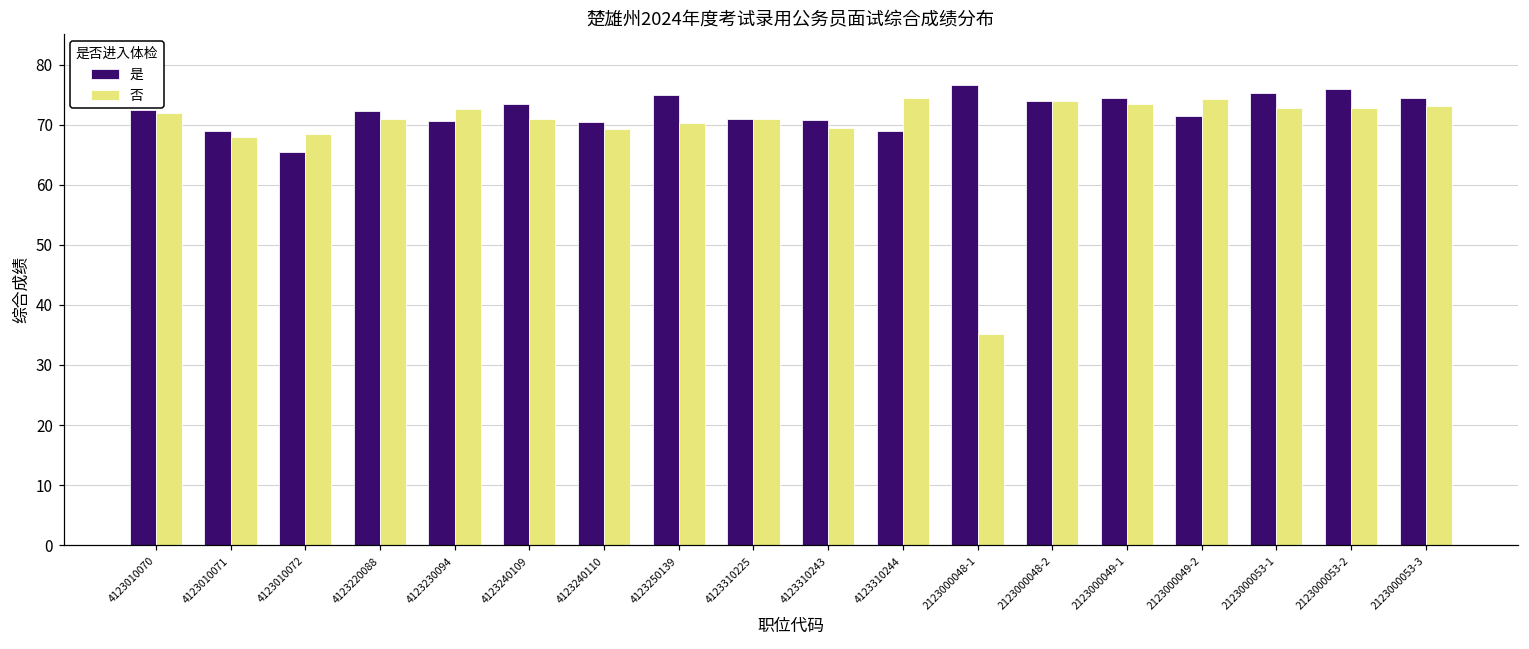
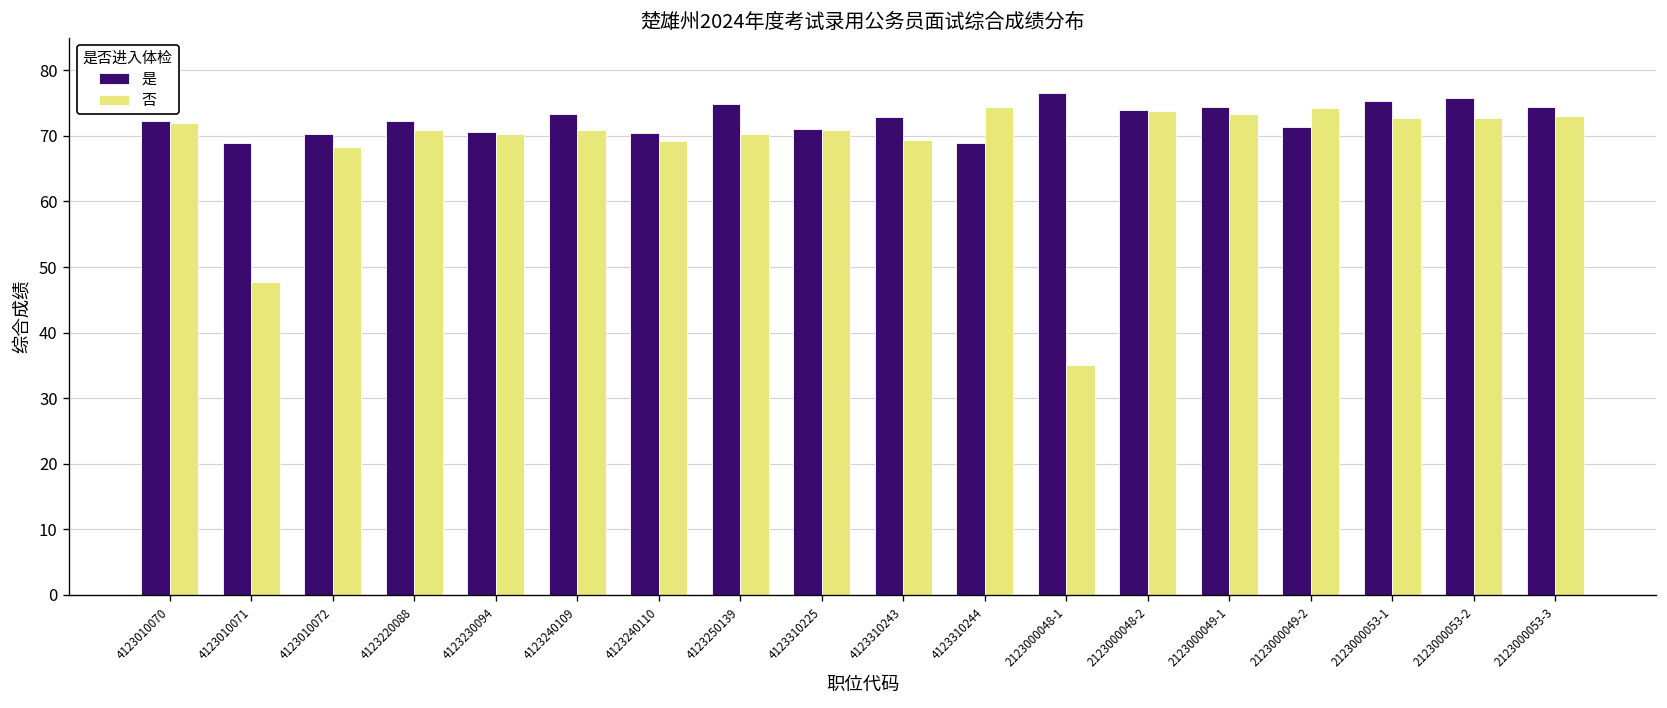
否, 4123010071: 68 -> 48
是, 4123010072: 65 -> 70
否, 4123230094: 73 -> 70
是, 4123310243: 71 -> 73
